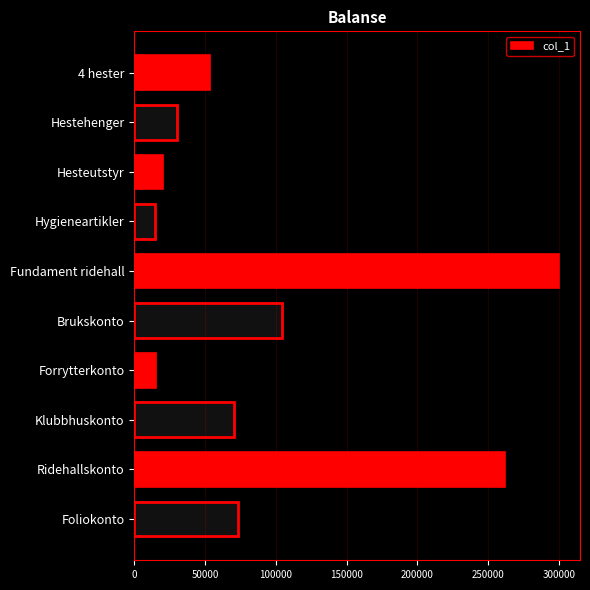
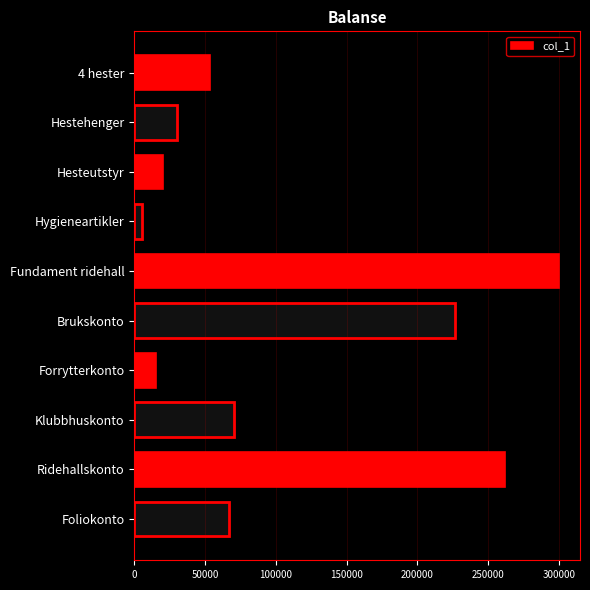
Hygieneartikler: 15000 -> 5000
Brukskonto: 104000 -> 227000
Foliokonto: 73000 -> 67000
